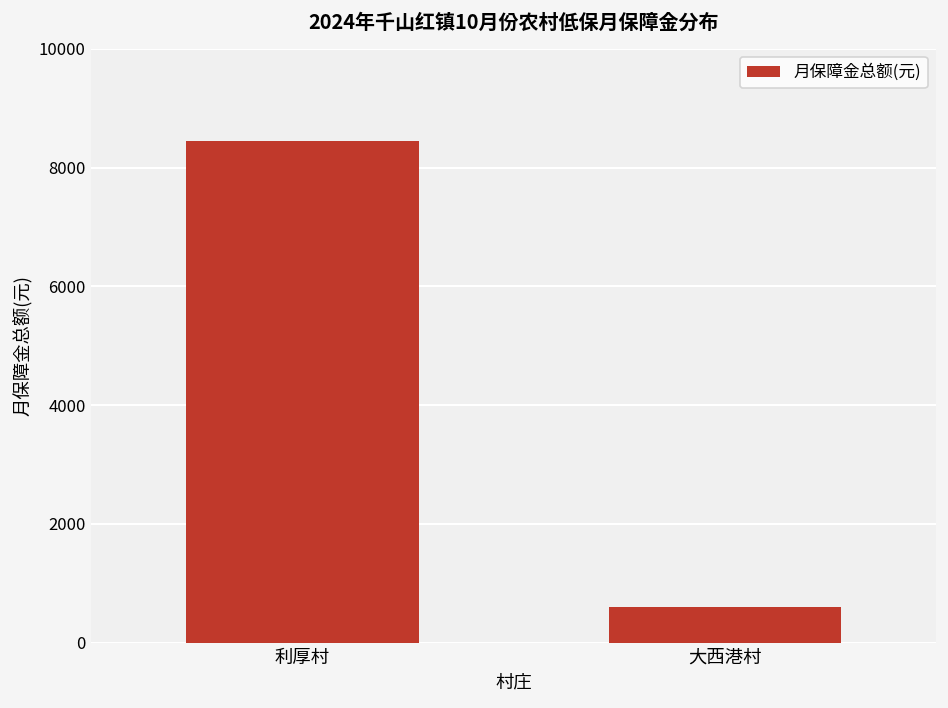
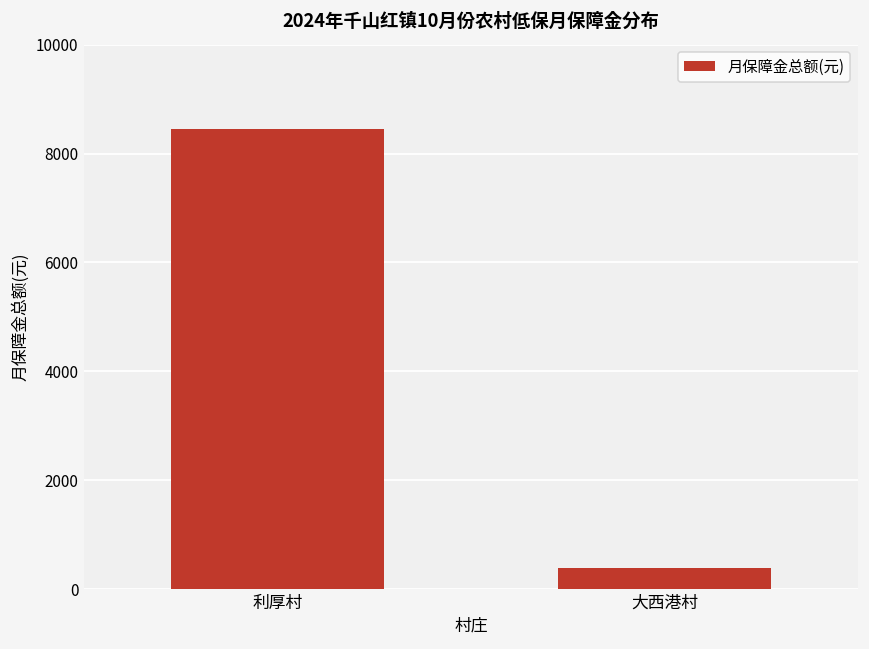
大西港村: 600 -> 400
